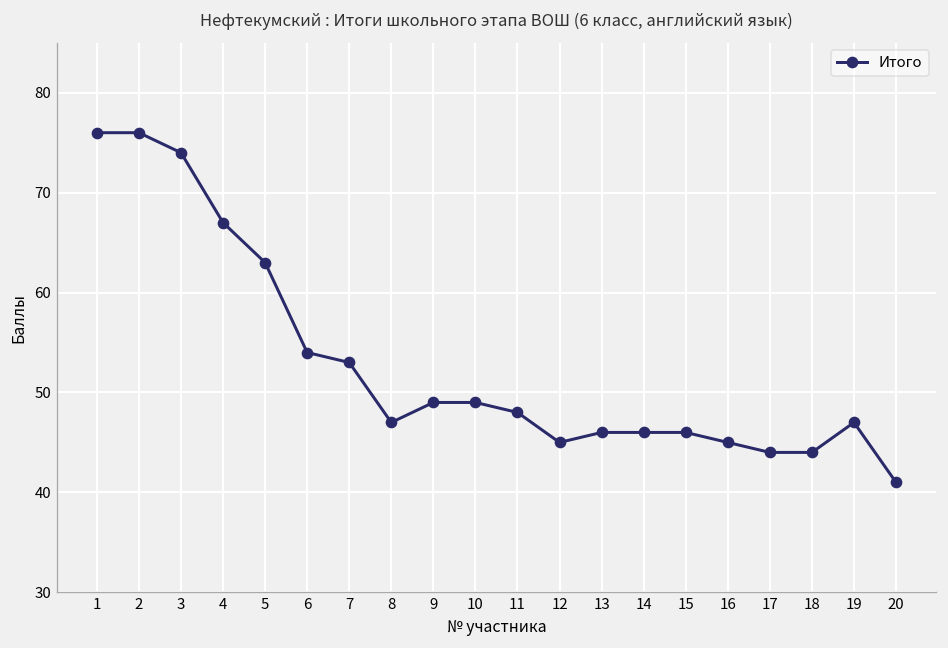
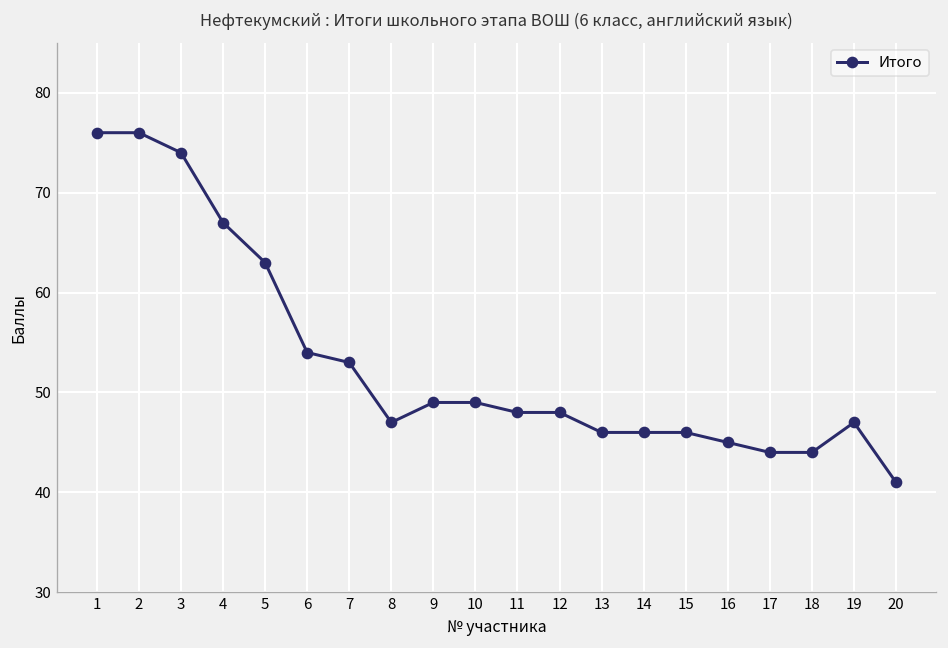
12: 45 -> 48
